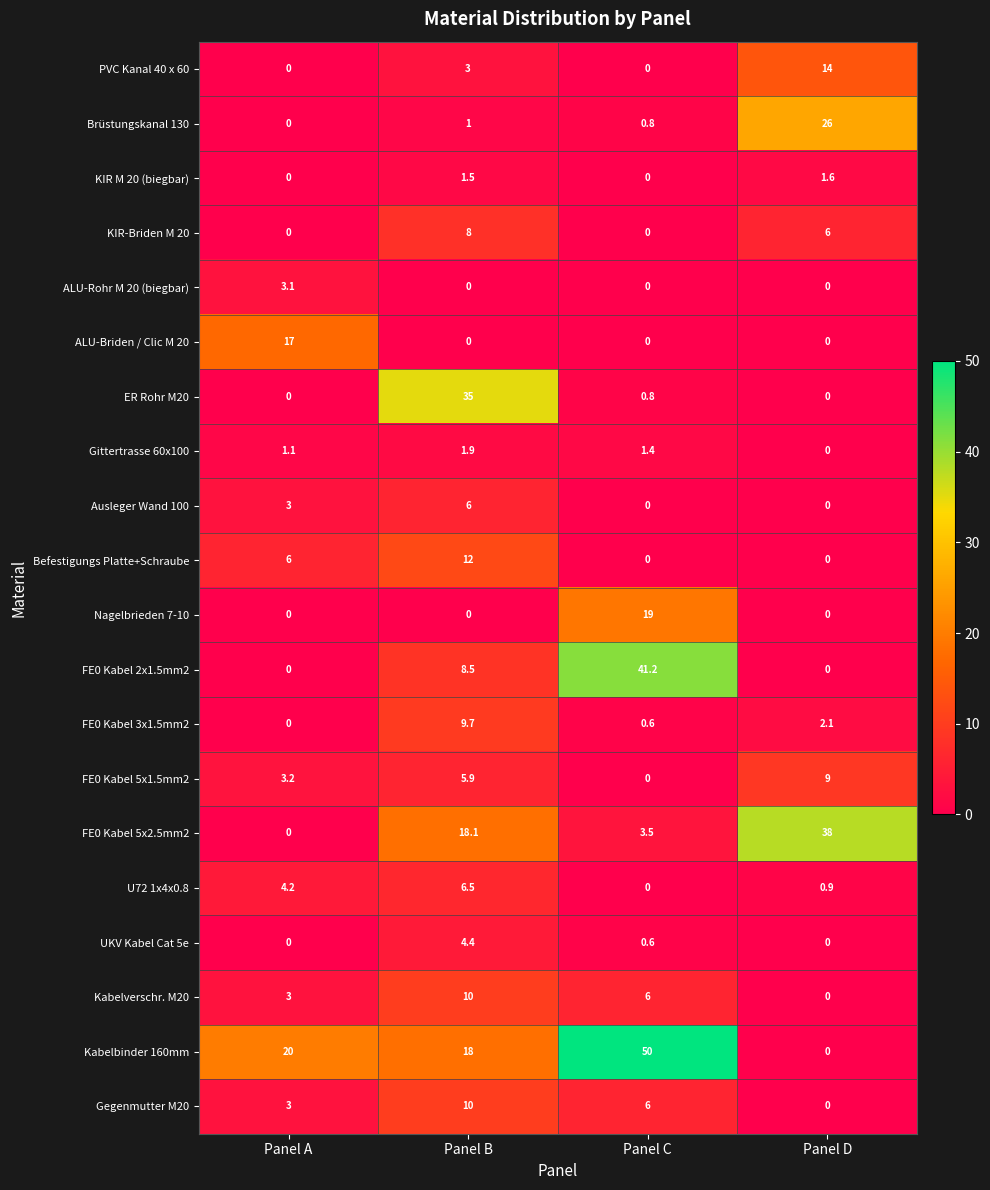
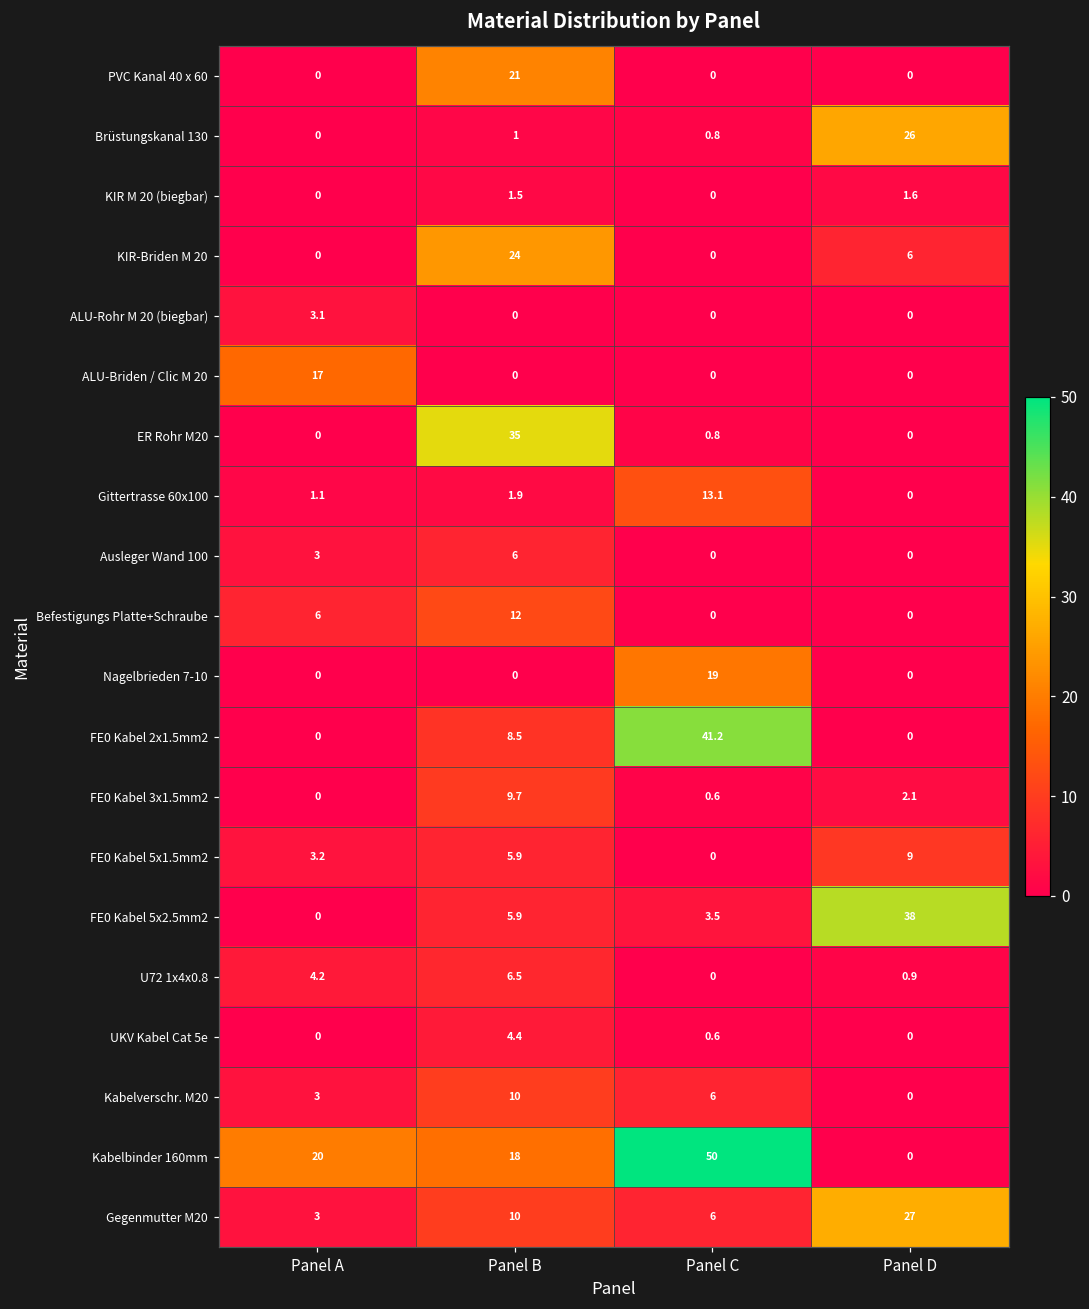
PVC Kanal 40 x 60, Panel B: 3 -> 21
PVC Kanal 40 x 60, Panel D: 14 -> 0
KIR-Briden M 20, Panel B: 8 -> 24
Gittertrasse 60x100, Panel C: 1.4 -> 13.1
FE0 Kabel 5x2.5mm2, Panel B: 18.1 -> 5.9
Gegenmutter M20, Panel D: 0 -> 27
